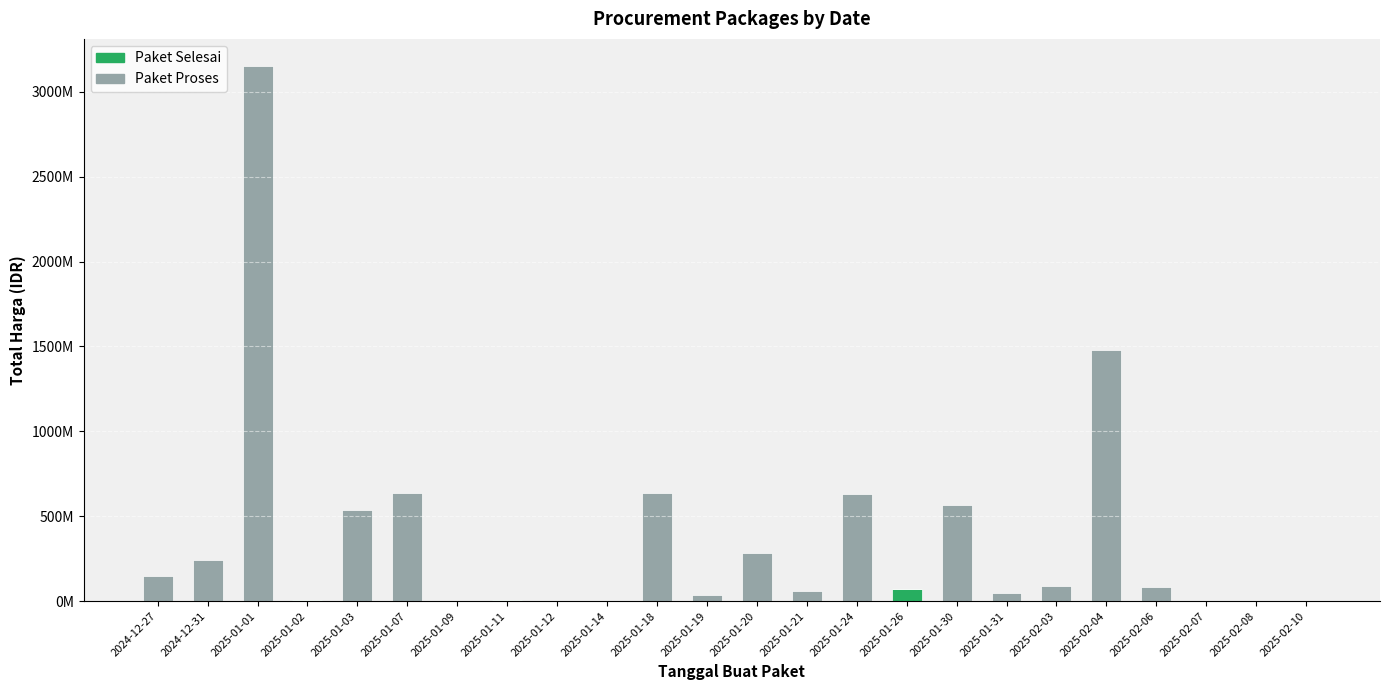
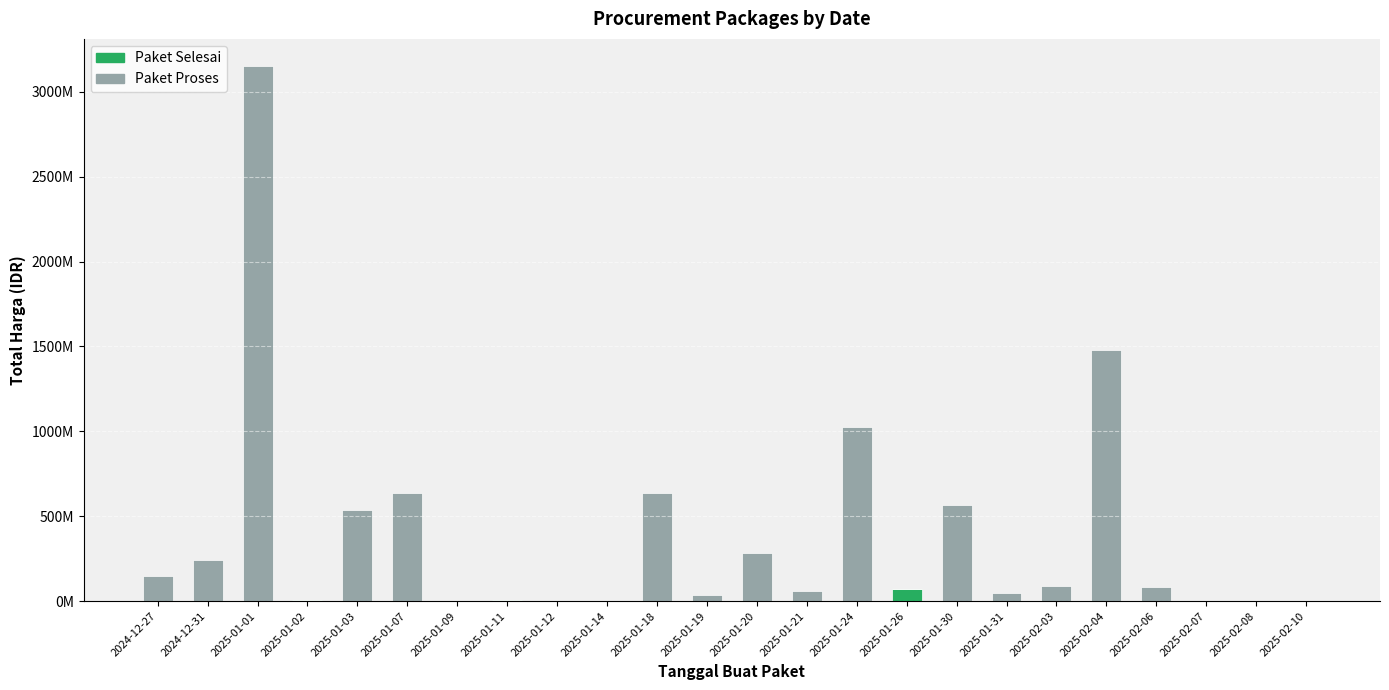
Paket Proses, 2025-01-24: 630000000 -> 1020000000
